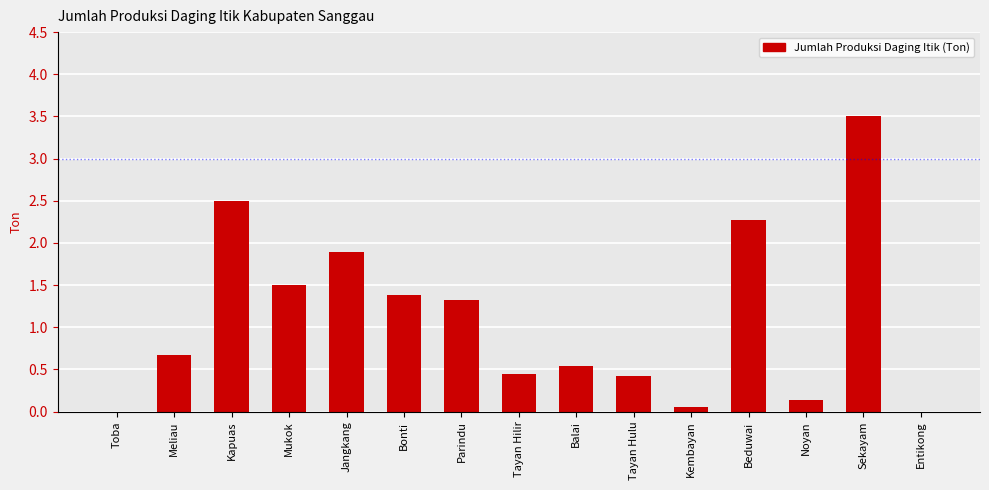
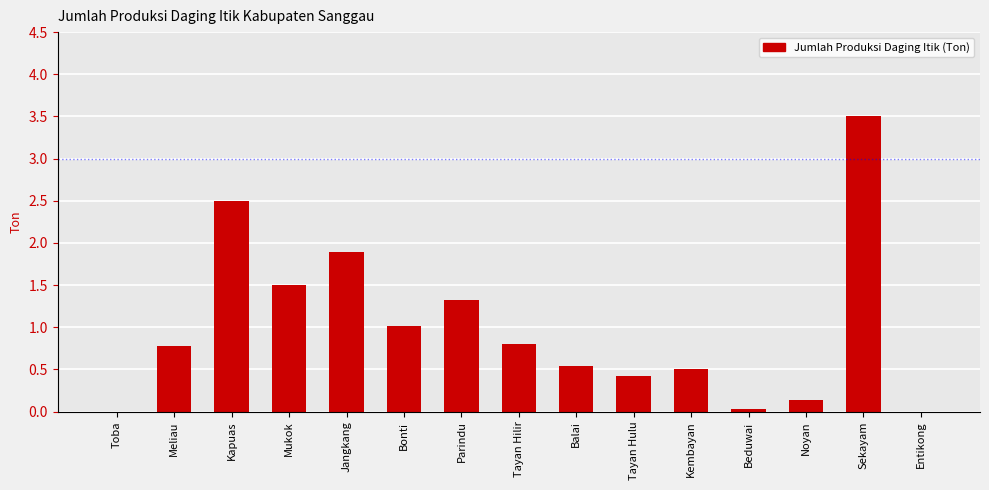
Meliau: 0.7 -> 0.8
Bonti: 1.4 -> 1.0
Tayan Hilir: 0.4 -> 0.8
Kembayan: 0.1 -> 0.5
Beduwai: 2.3 -> 0.0
